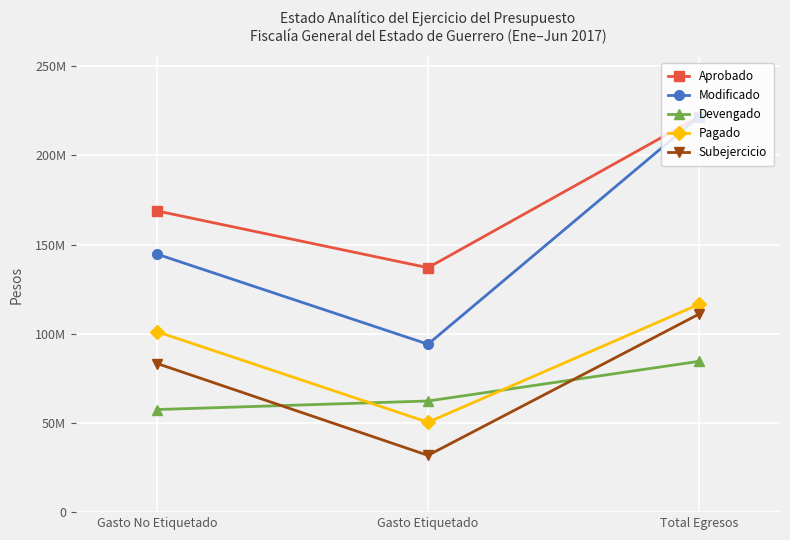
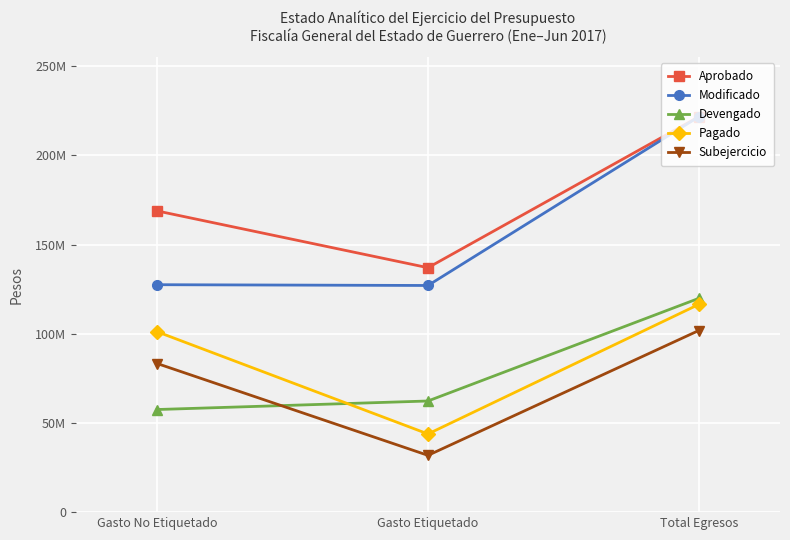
Modificado, Gasto No Etiquetado: 145000000 -> 128000000
Modificado, Gasto Etiquetado: 94000000 -> 127000000
Pagado, Gasto Etiquetado: 50000000 -> 44000000
Devengado, Total Egresos: 85000000 -> 120000000
Subejercicio, Total Egresos: 111000000 -> 102000000
